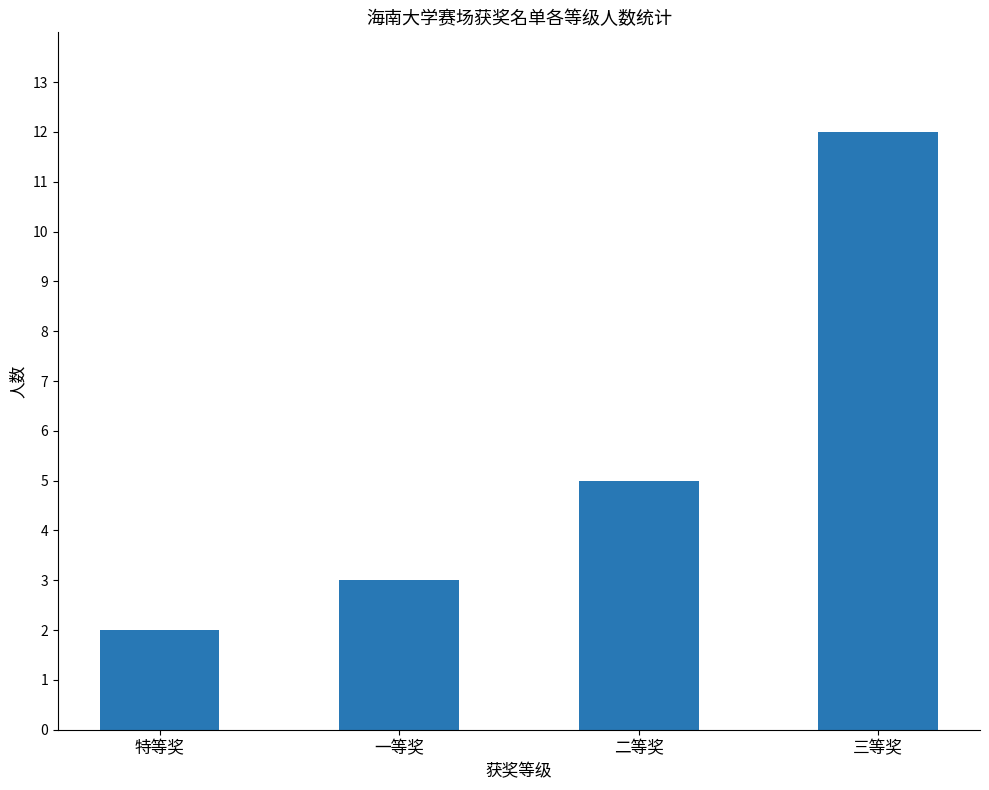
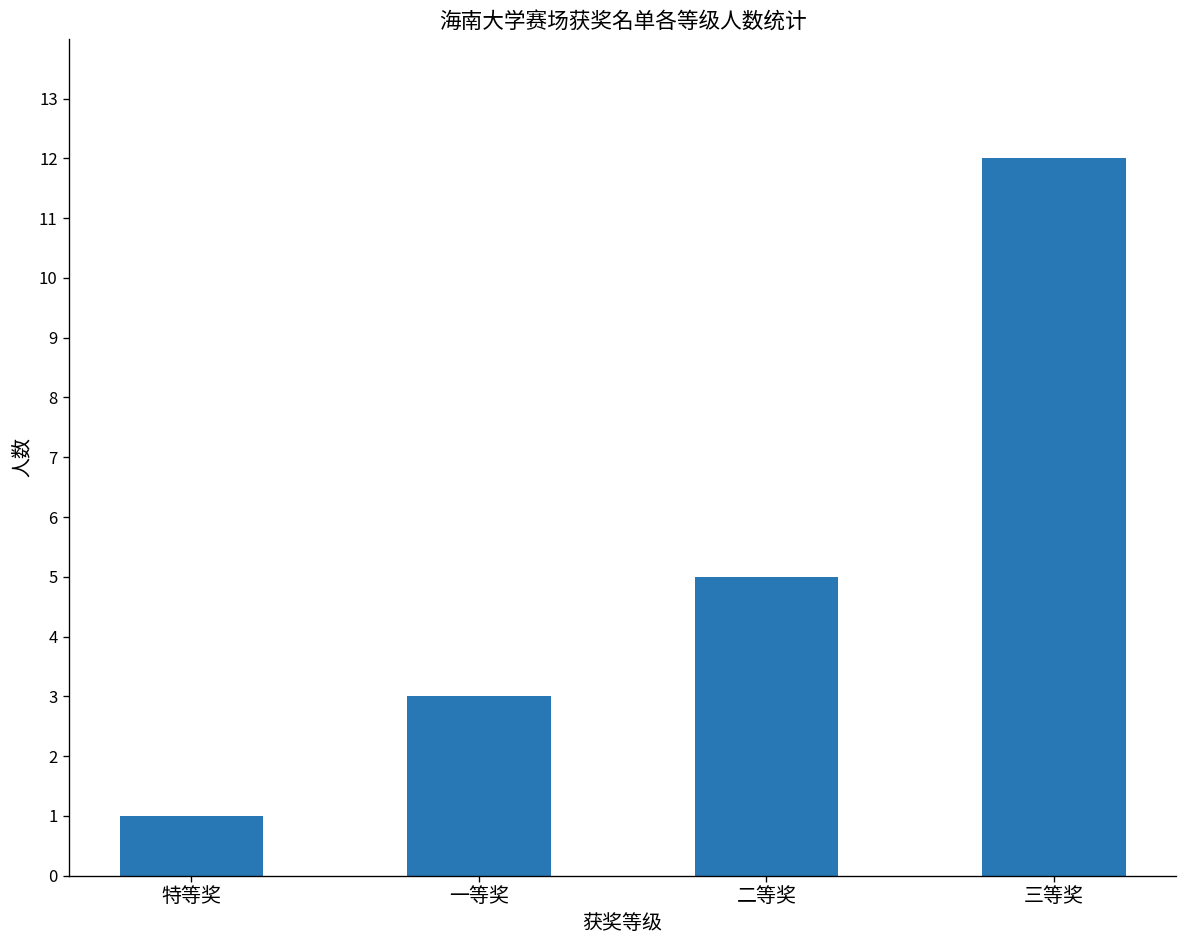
特等奖: 2 -> 1
